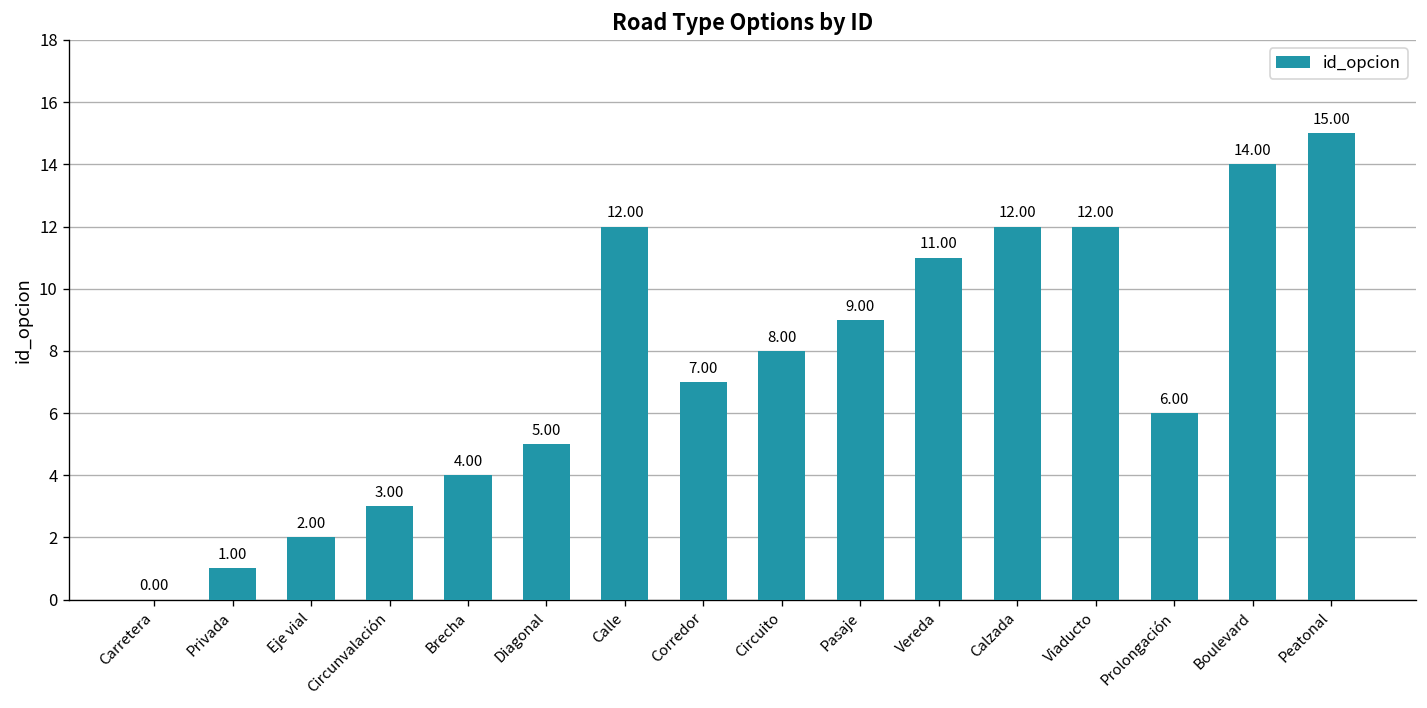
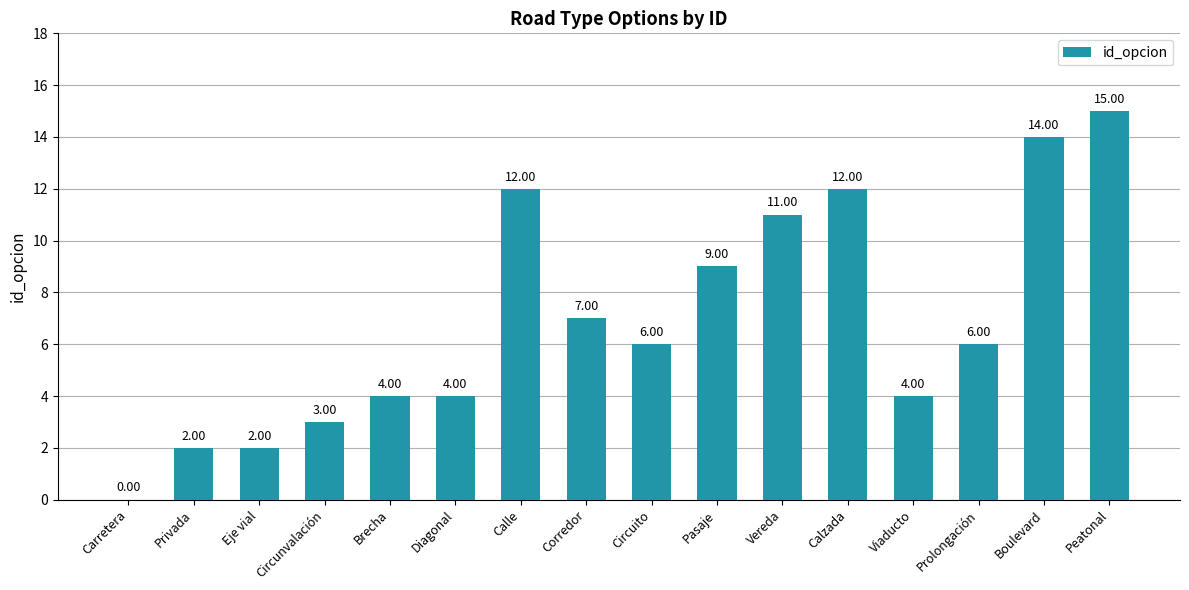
Privada: 1.00 -> 2.00
Diagonal: 5.00 -> 4.00
Circuito: 8.00 -> 6.00
Viaducto: 12.00 -> 4.00
